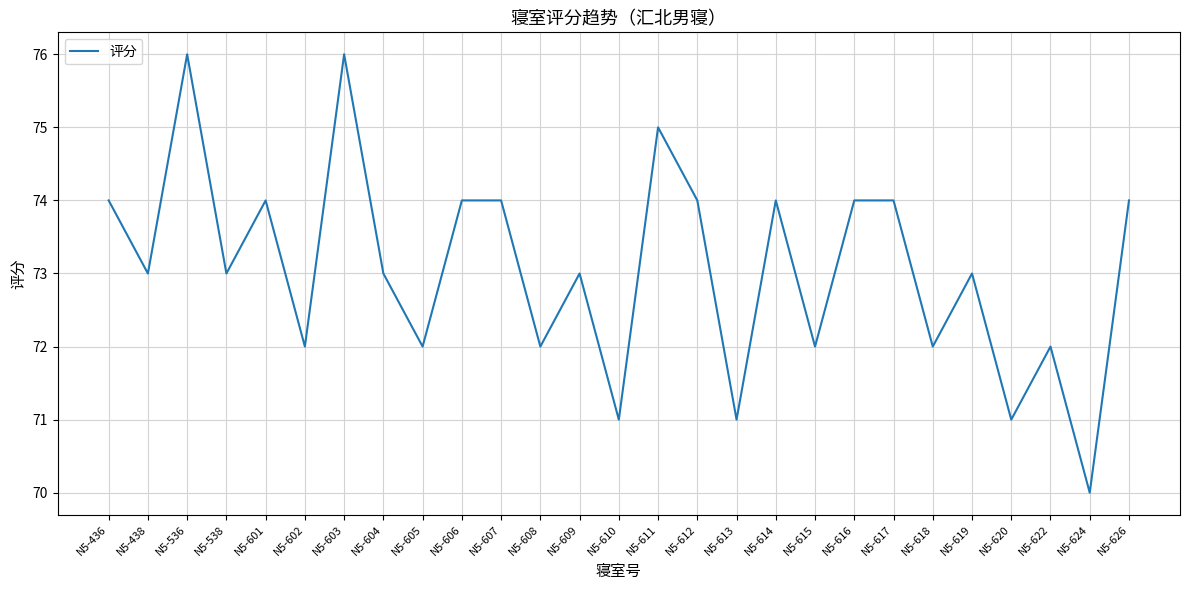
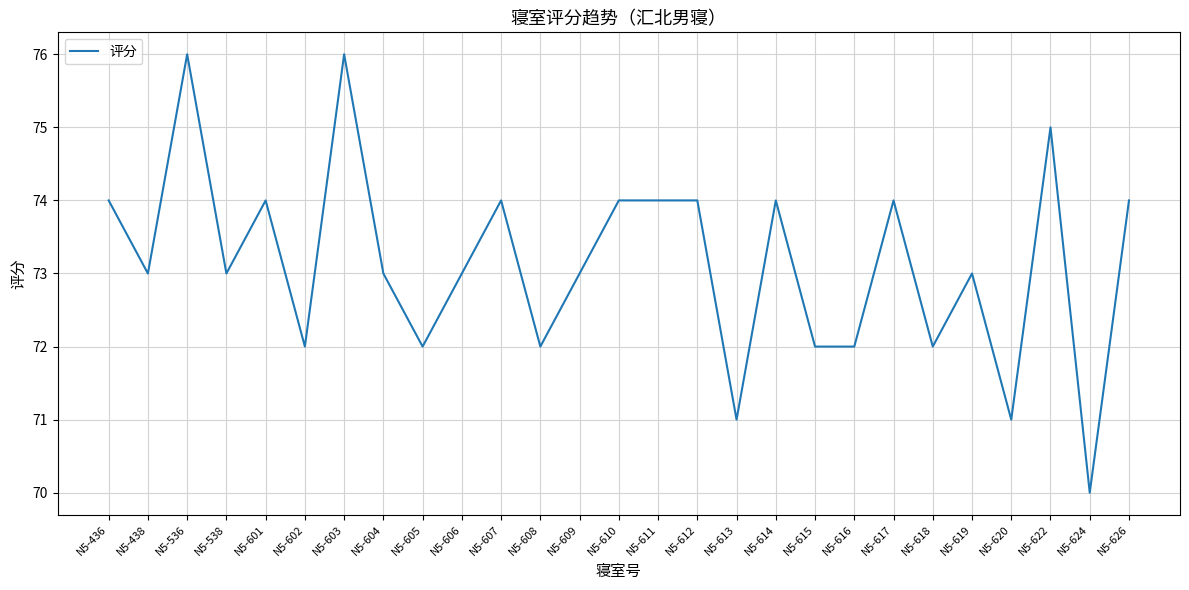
N5-606: 74 -> 73
N5-610: 71 -> 74
N5-611: 75 -> 74
N5-616: 74 -> 72
N5-622: 72 -> 75
